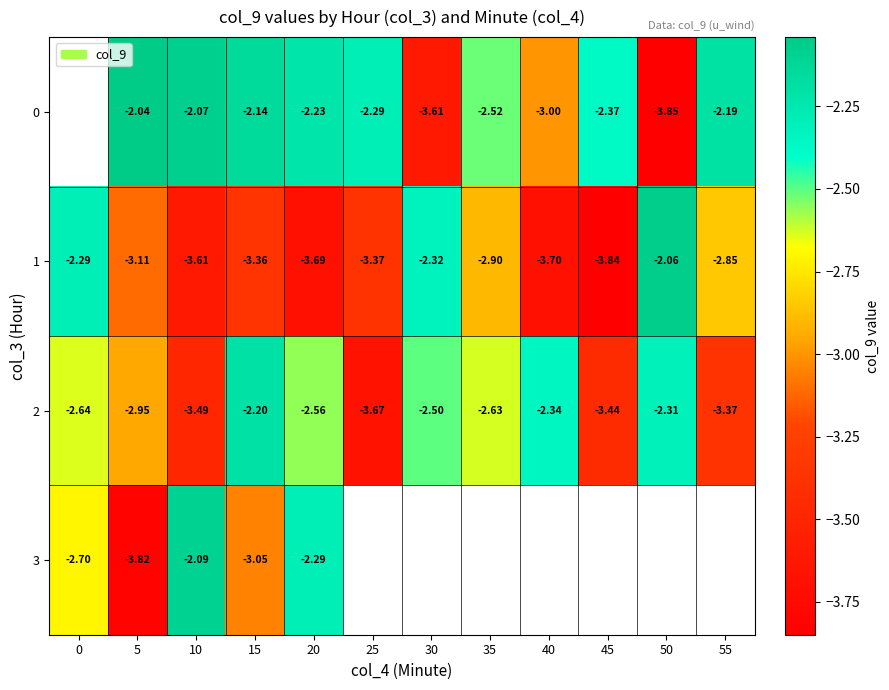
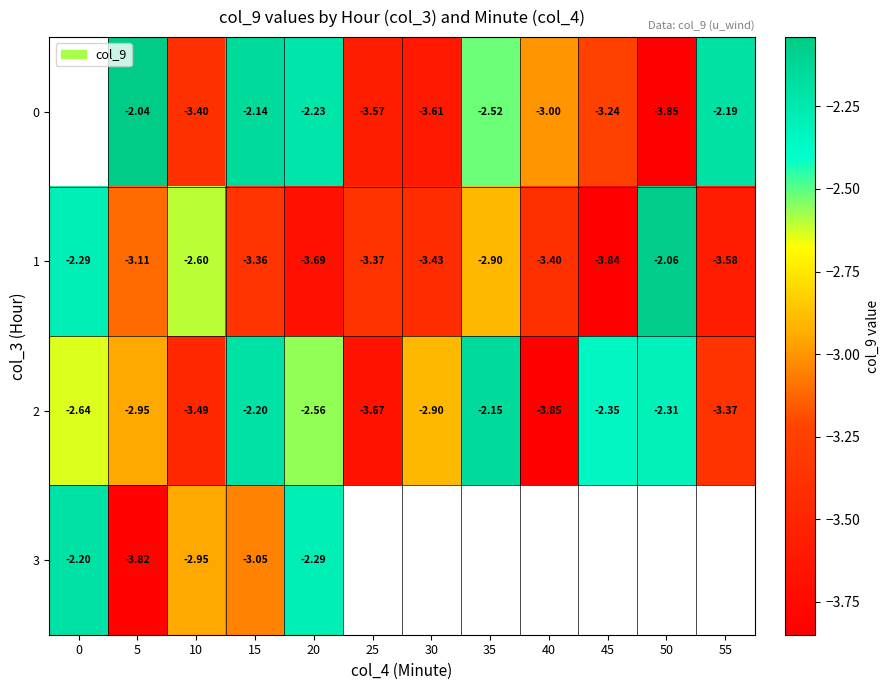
0, 10: -2.07 -> -3.40
0, 25: -2.29 -> -3.57
0, 45: -2.37 -> -3.24
1, 10: -3.61 -> -2.60
1, 30: -2.32 -> -3.43
1, 40: -3.70 -> -3.40
1, 55: -2.85 -> -3.58
2, 30: -2.50 -> -2.90
2, 35: -2.63 -> -2.15
2, 40: -2.34 -> -3.85
2, 45: -3.44 -> -2.35
3, 0: -2.70 -> -2.20
3, 10: -2.09 -> -2.95
